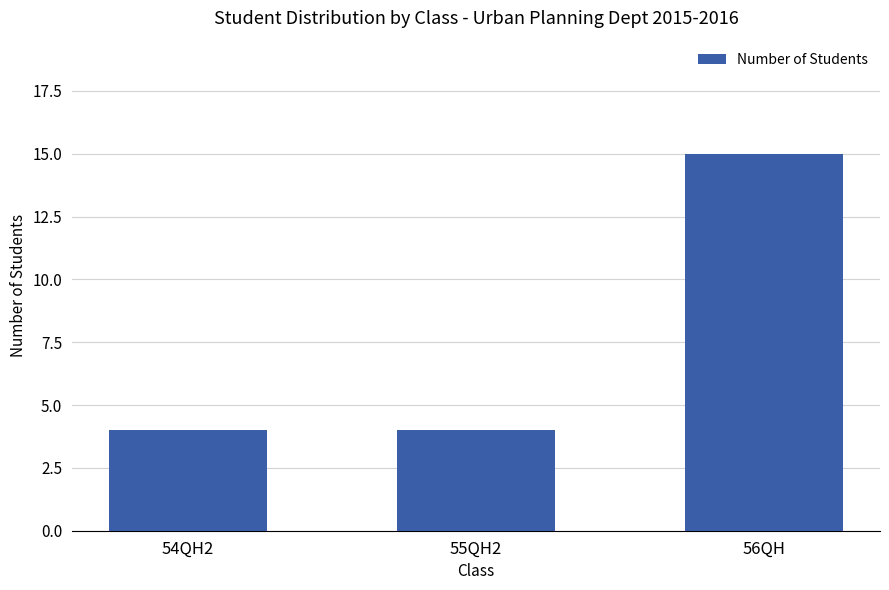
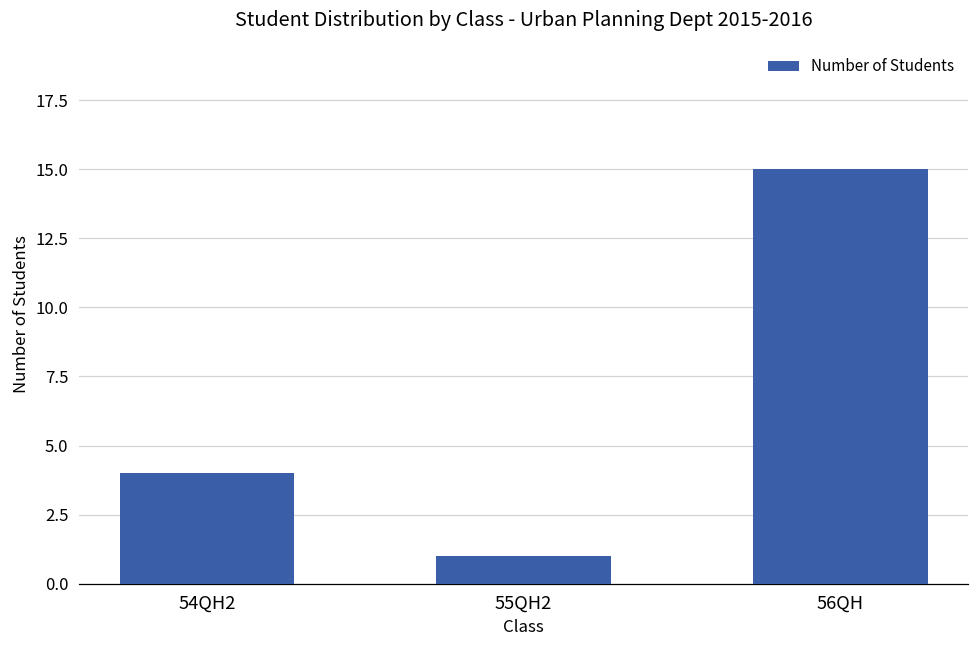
55QH2: 4 -> 1
